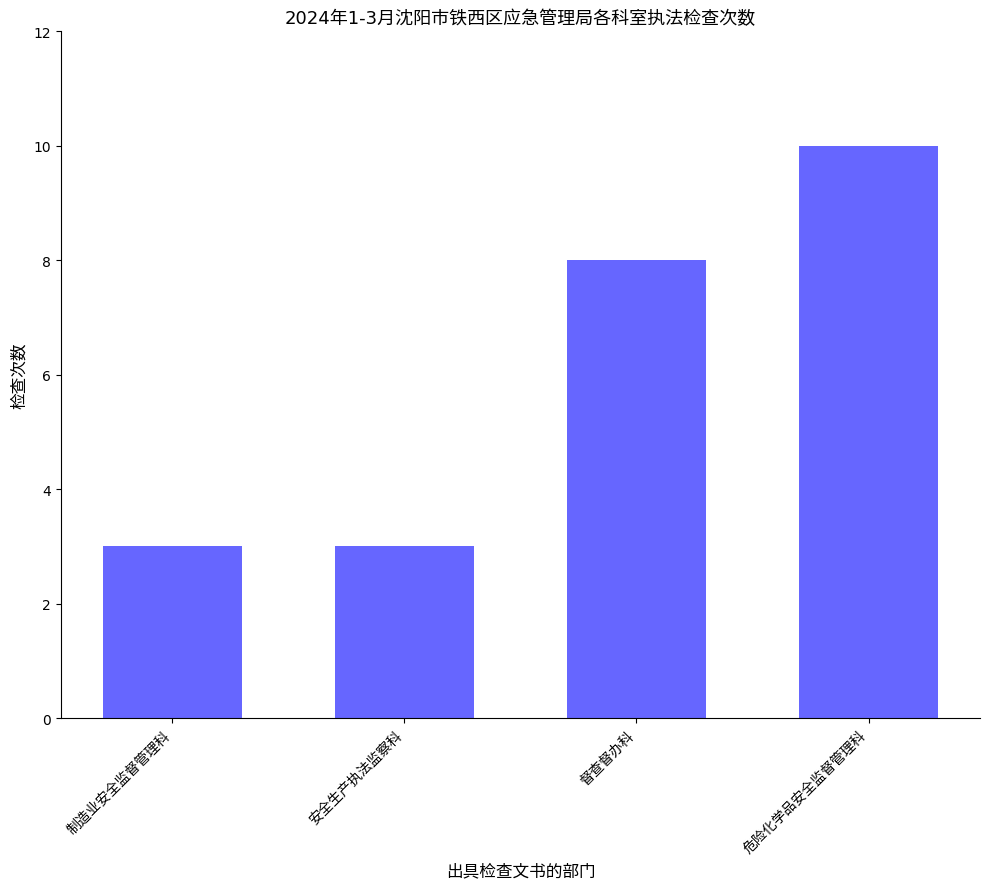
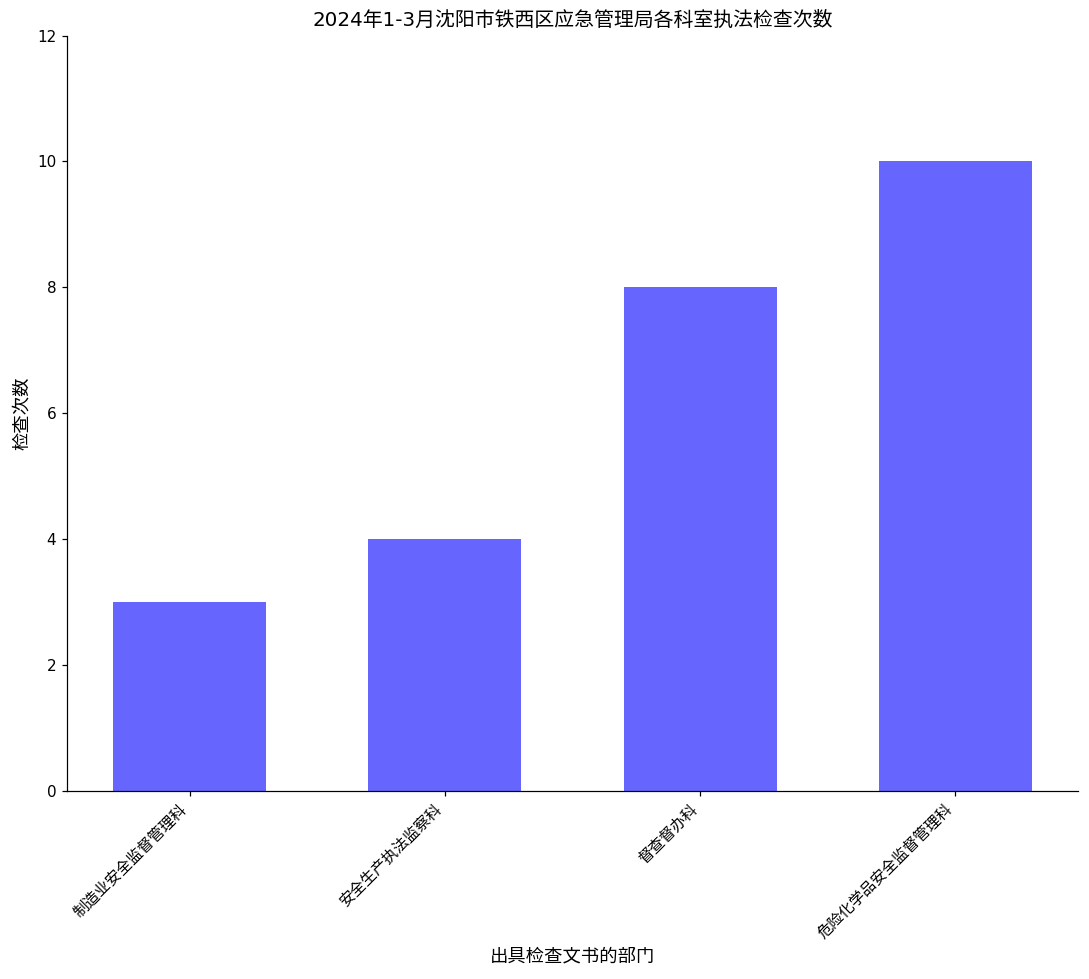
安全生产执法监察科: 3 -> 4
